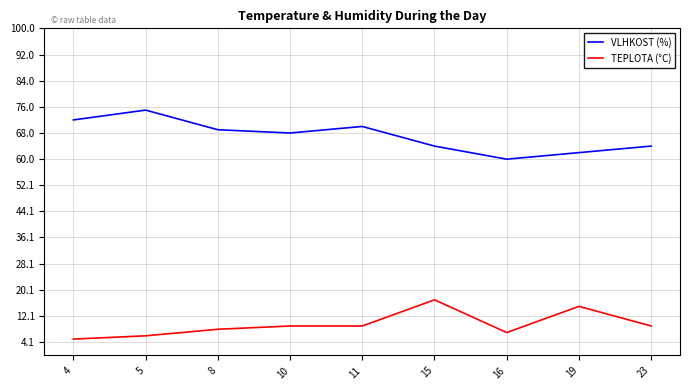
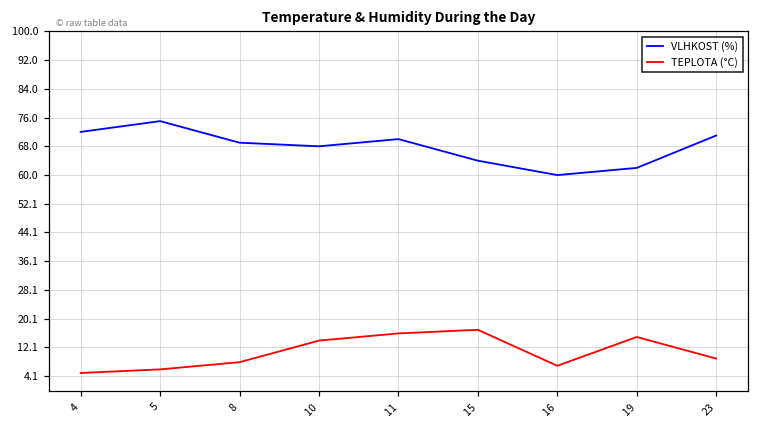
TEPLOTA (°C), 10: 9 -> 14
TEPLOTA (°C), 11: 9 -> 16
VLHKOST (%), 23: 64 -> 71
